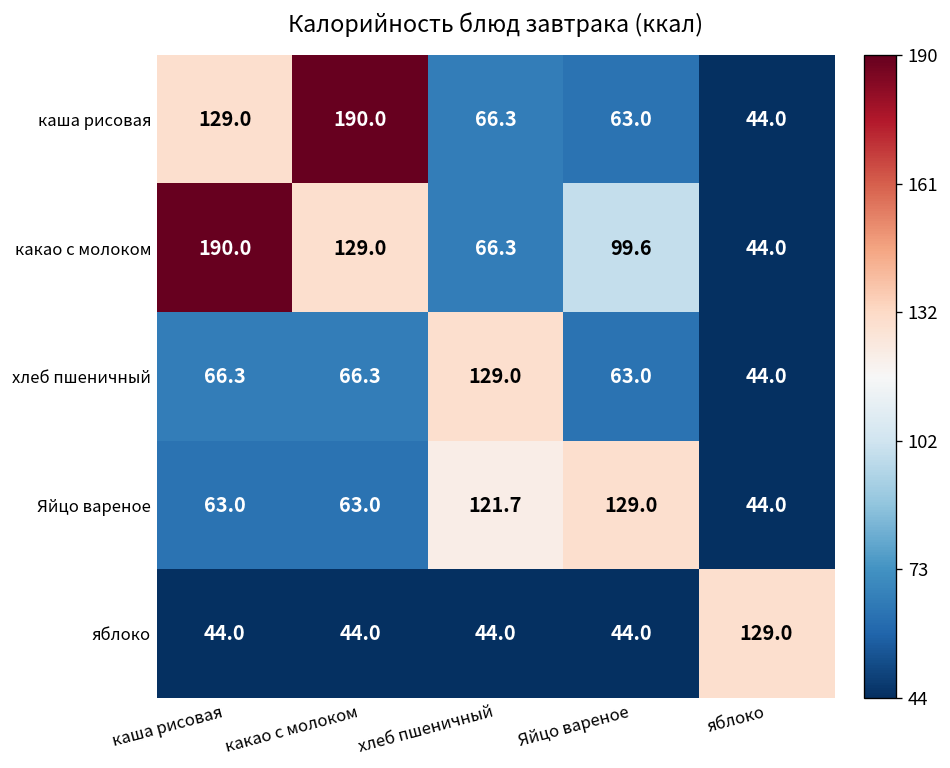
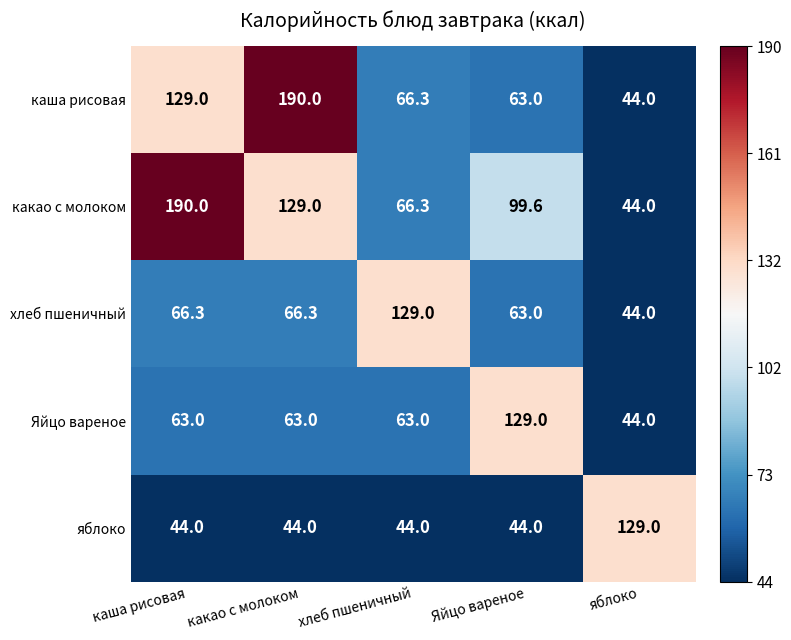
Яйцо вареное, хлеб пшеничный: 121.7 -> 63.0
